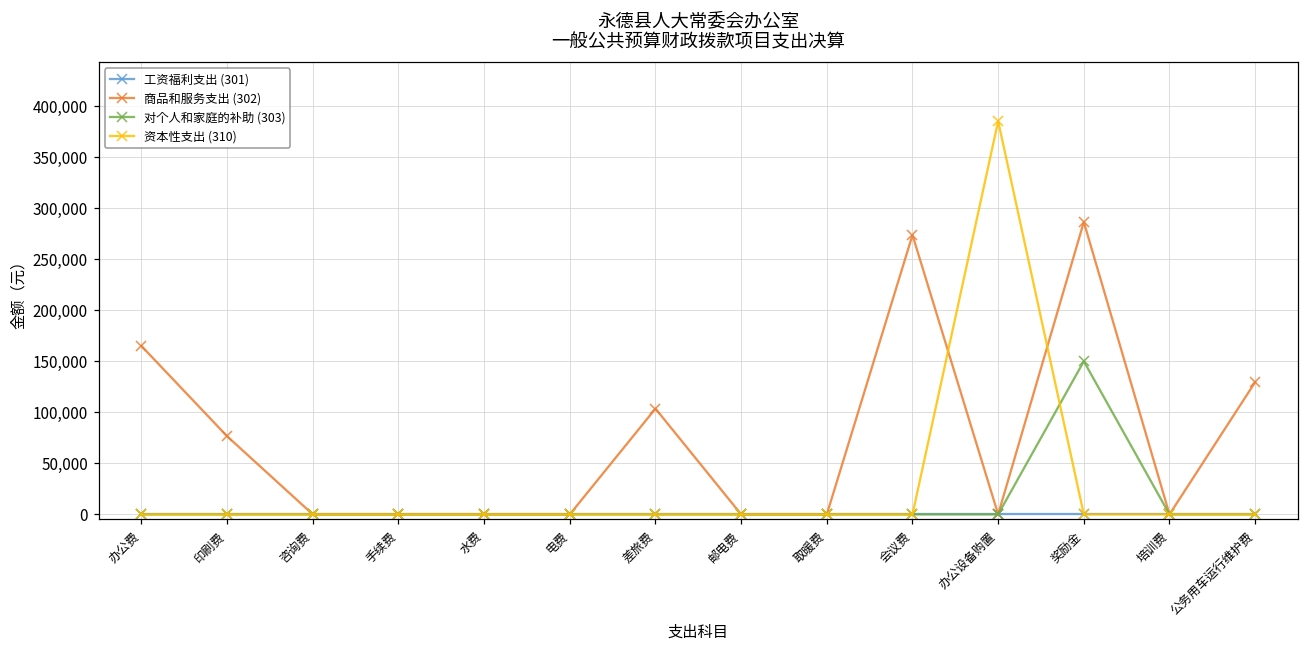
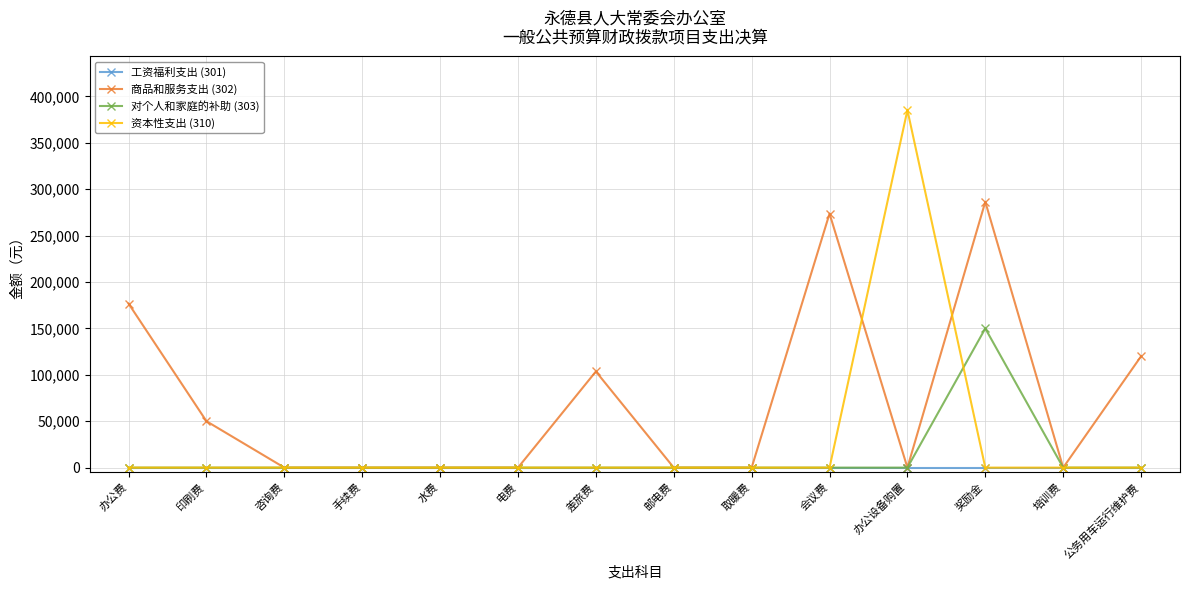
商品和服务支出 (302), 办公费: 160,000 -> 180,000
商品和服务支出 (302), 印刷费: 80,000 -> 50,000
商品和服务支出 (302), 公务用车运行维护费: 130,000 -> 120,000
